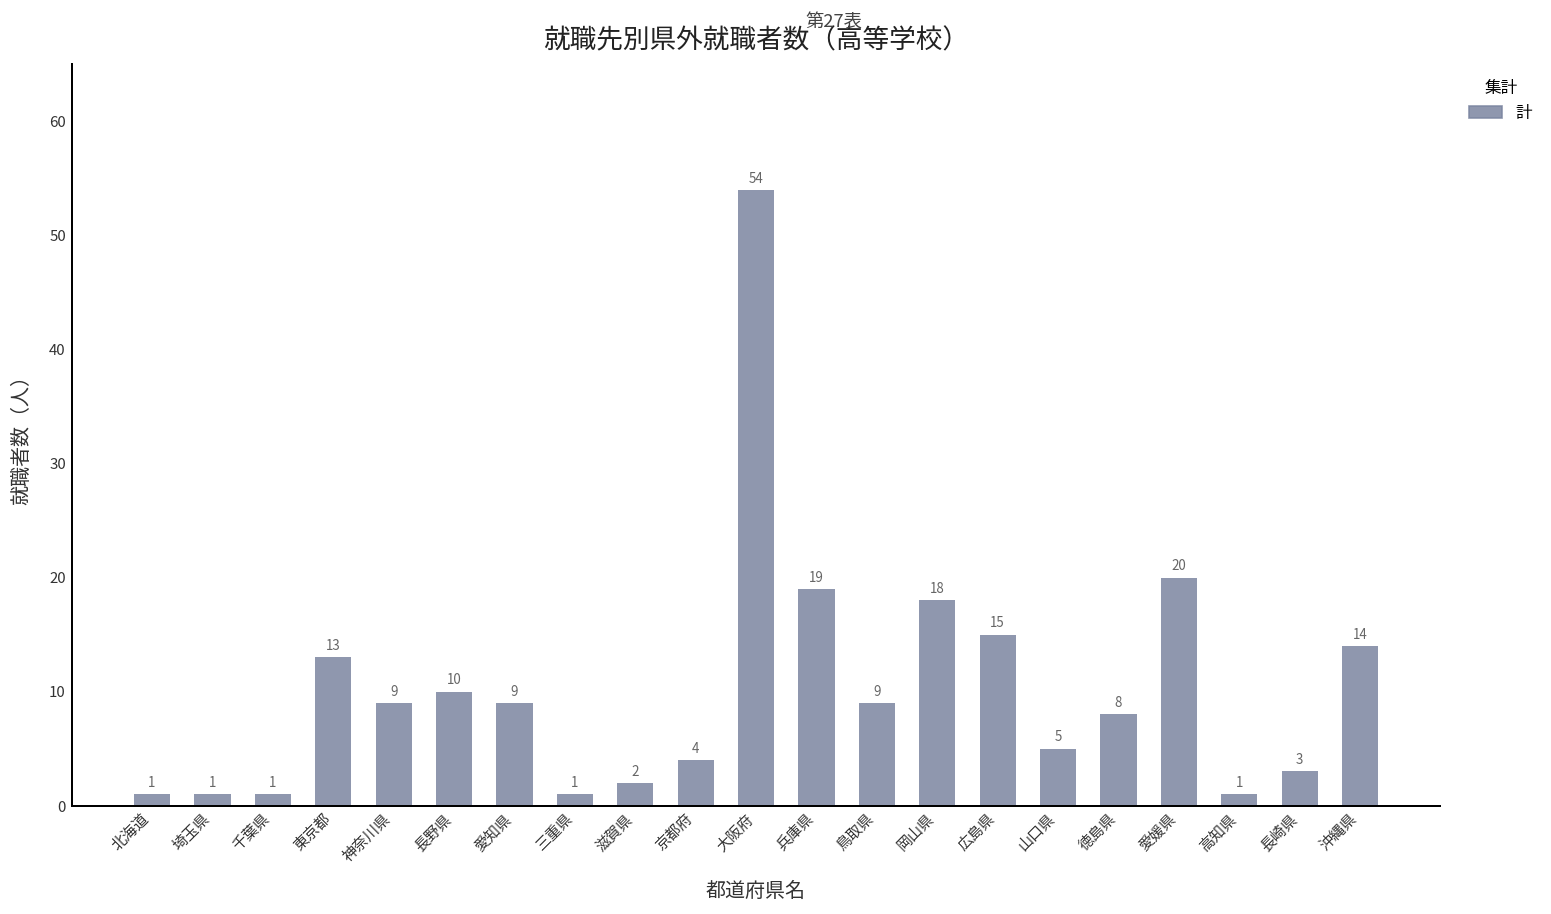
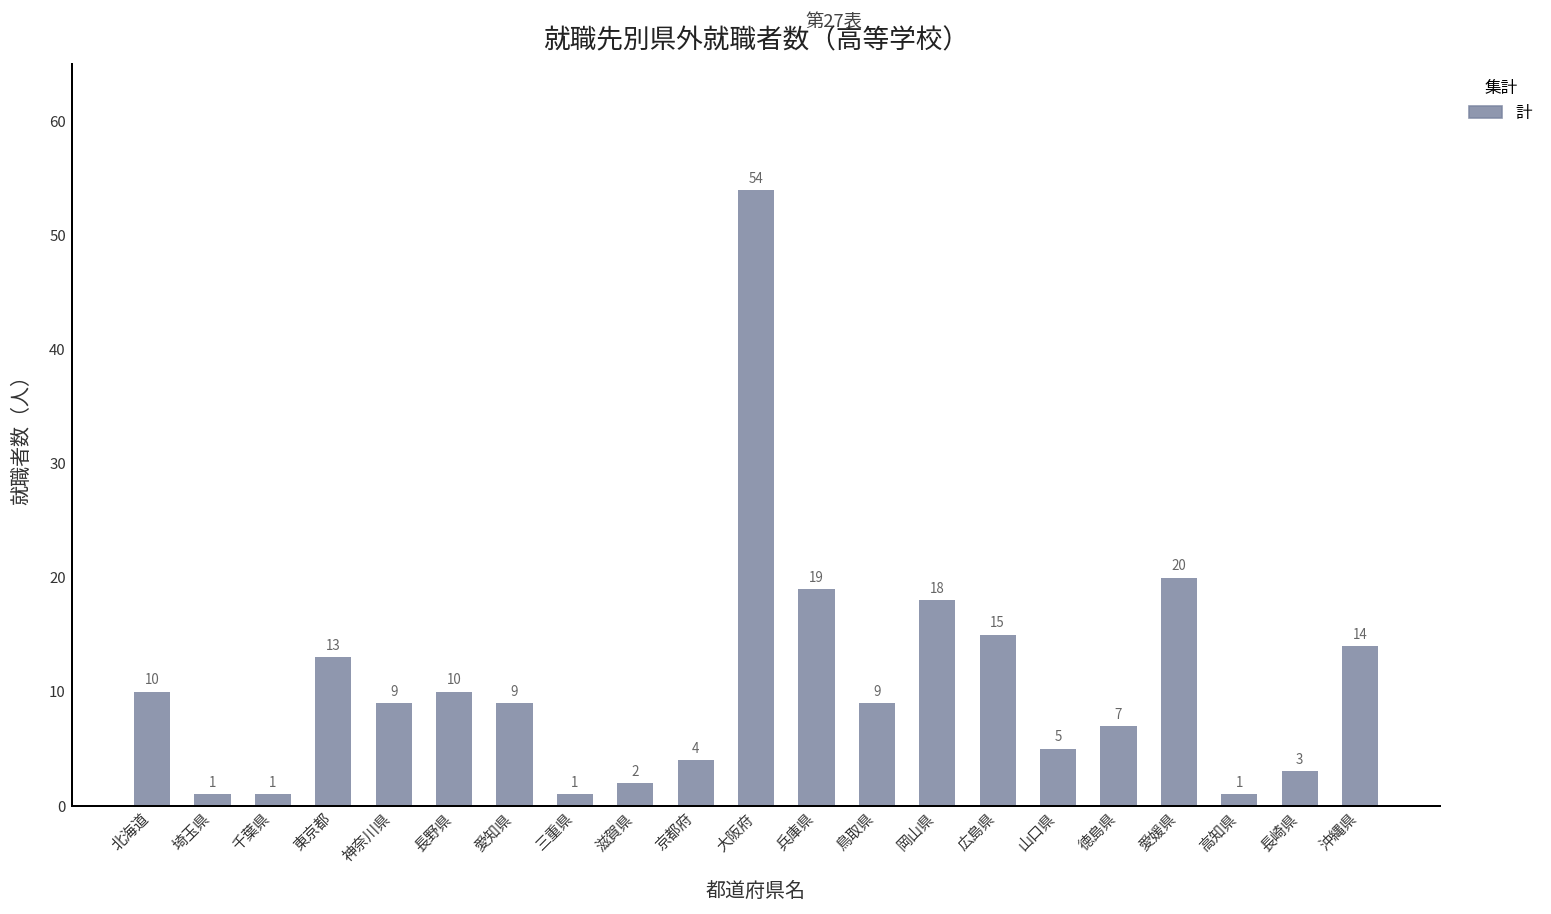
北海道: 1 -> 10
徳島県: 8 -> 7
